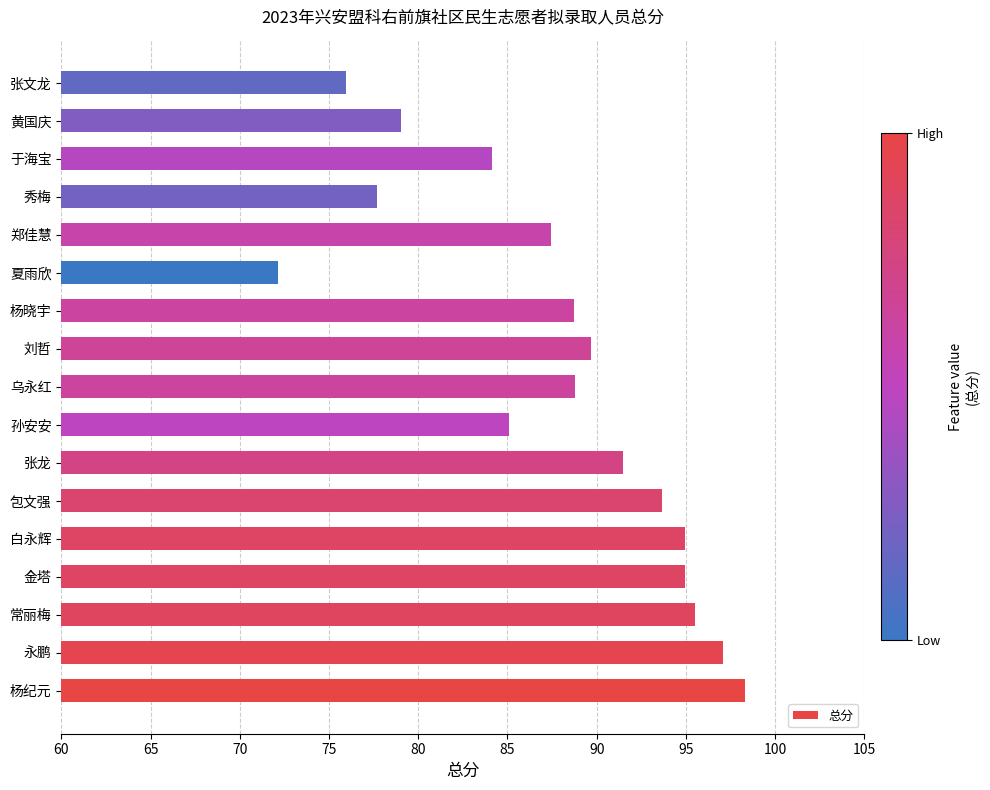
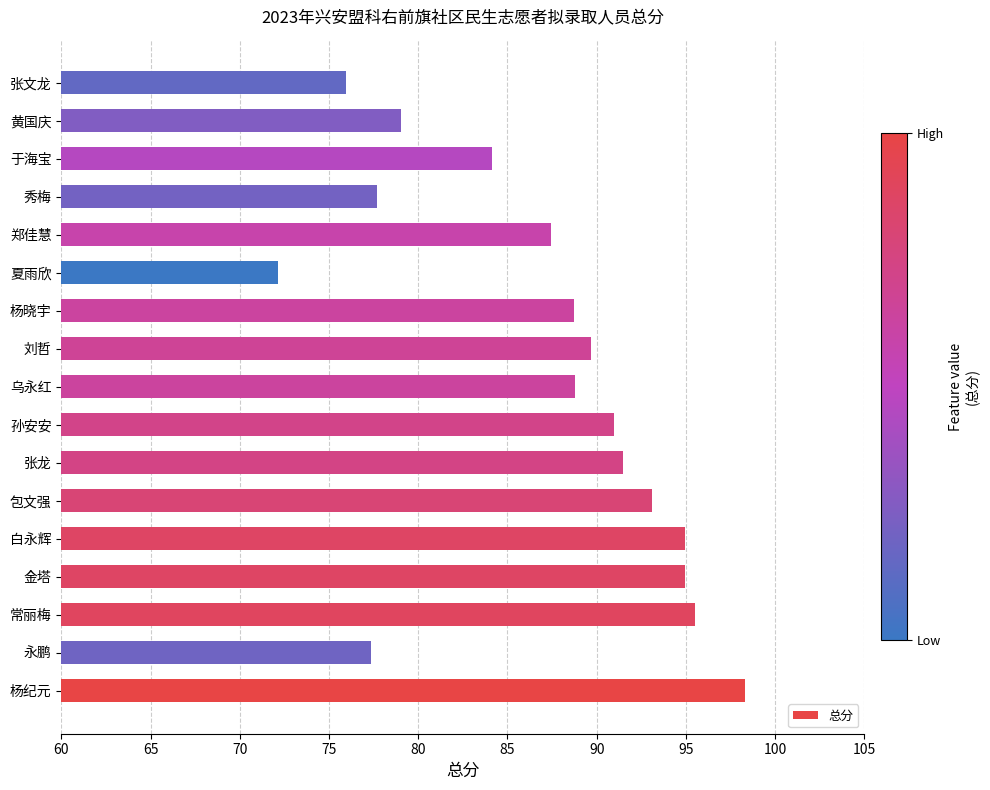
孙安安: 85.1 -> 90.9
包文强: 93.6 -> 93.1
永鹏: 97.1 -> 77.3
